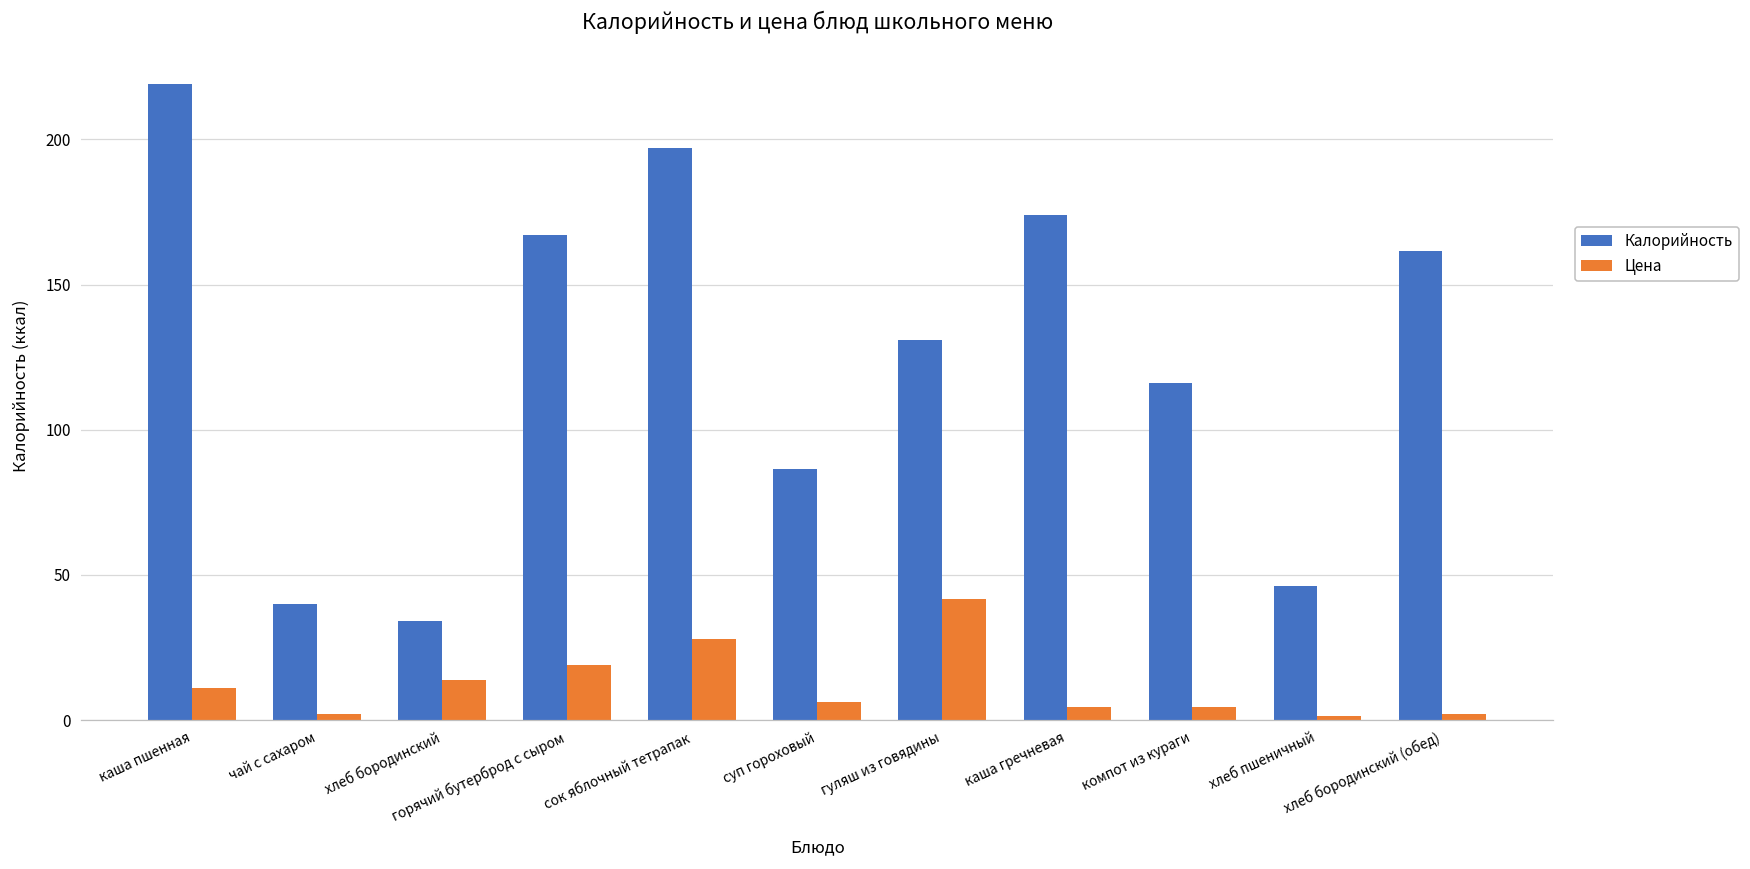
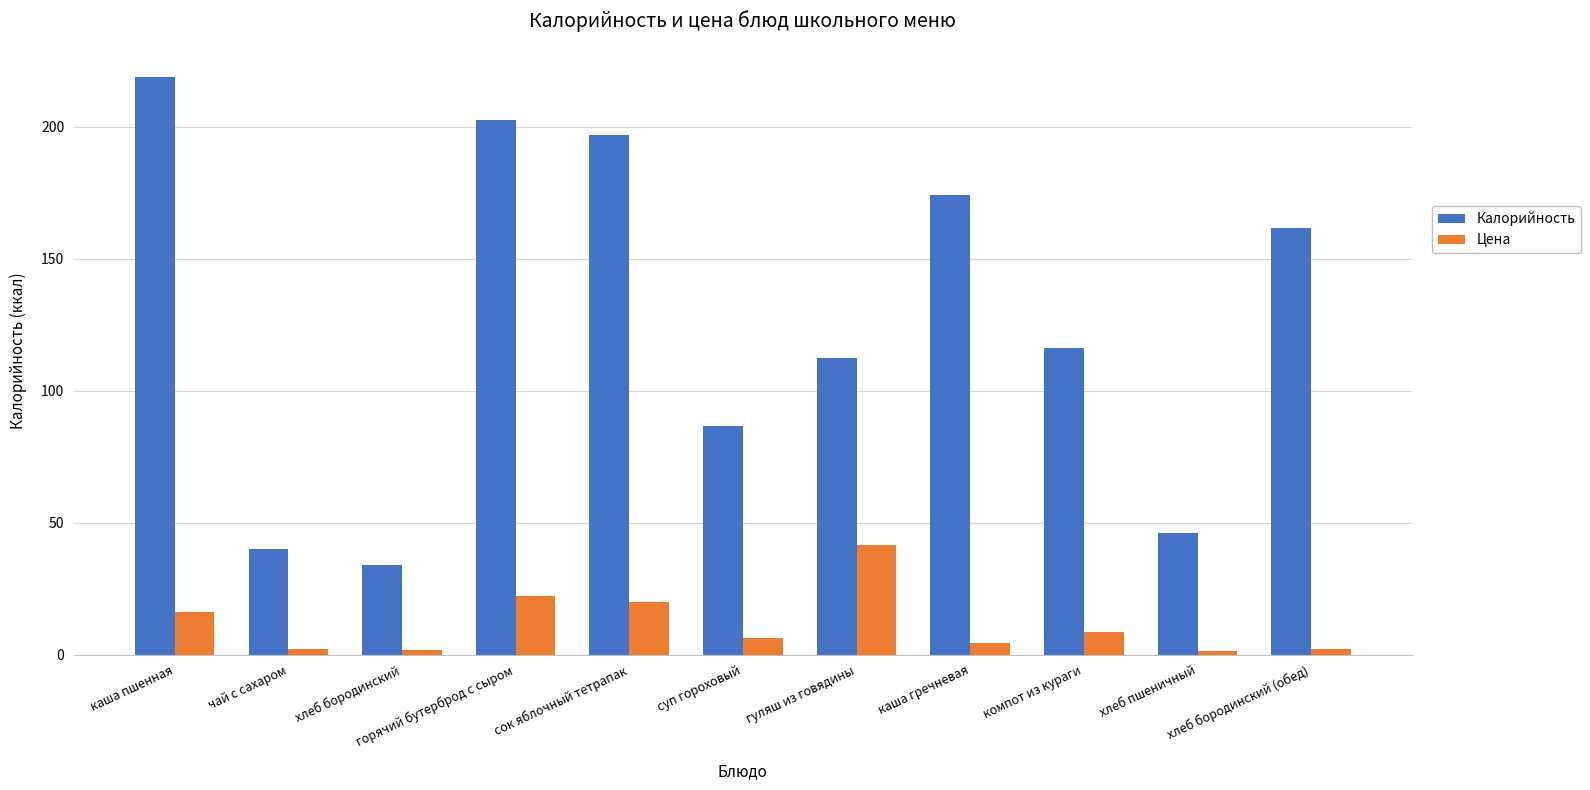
Цена, каша пшенная: 11 -> 16
Цена, хлеб бородинский: 14 -> 2
Калорийность, горячий бутерброд с сыром: 167 -> 203
Цена, горячий бутерброд с сыром: 19 -> 22
Цена, сок яблочный тетрапак: 28 -> 20
Калорийность, гуляш из говядины: 131 -> 113
Цена, компот из кураги: 5 -> 9
